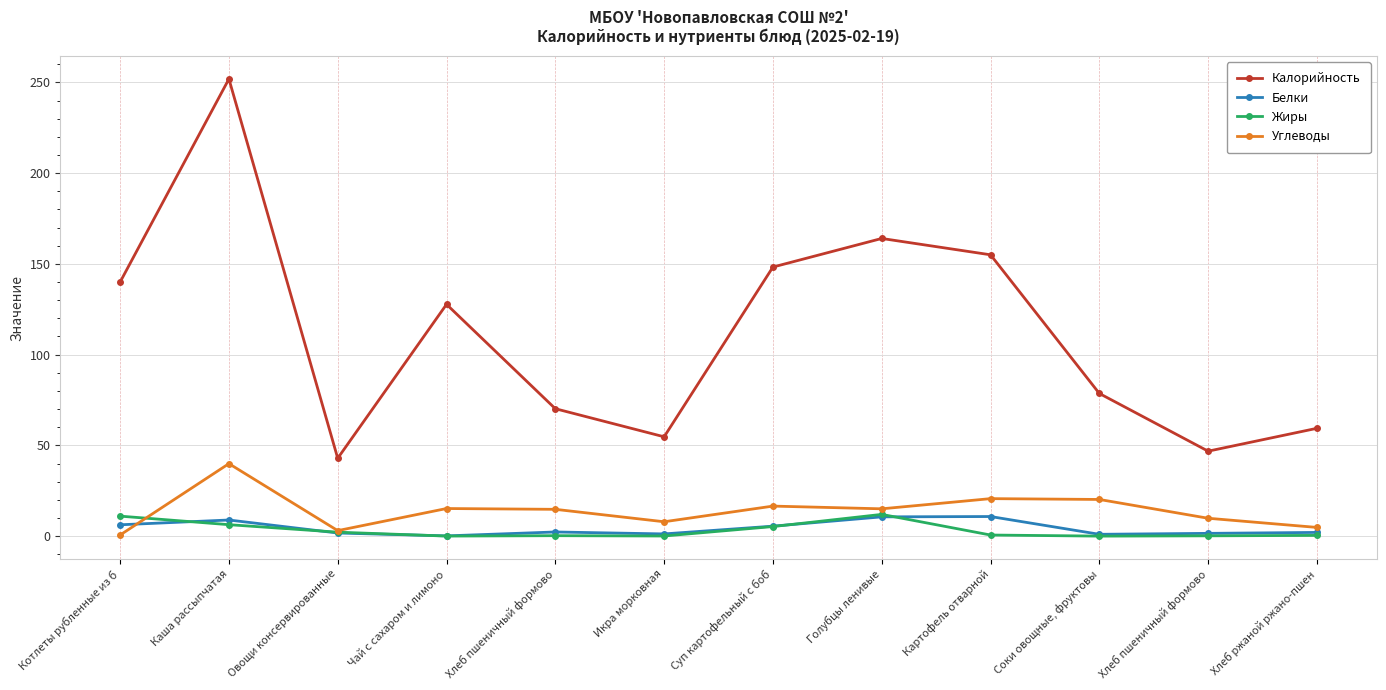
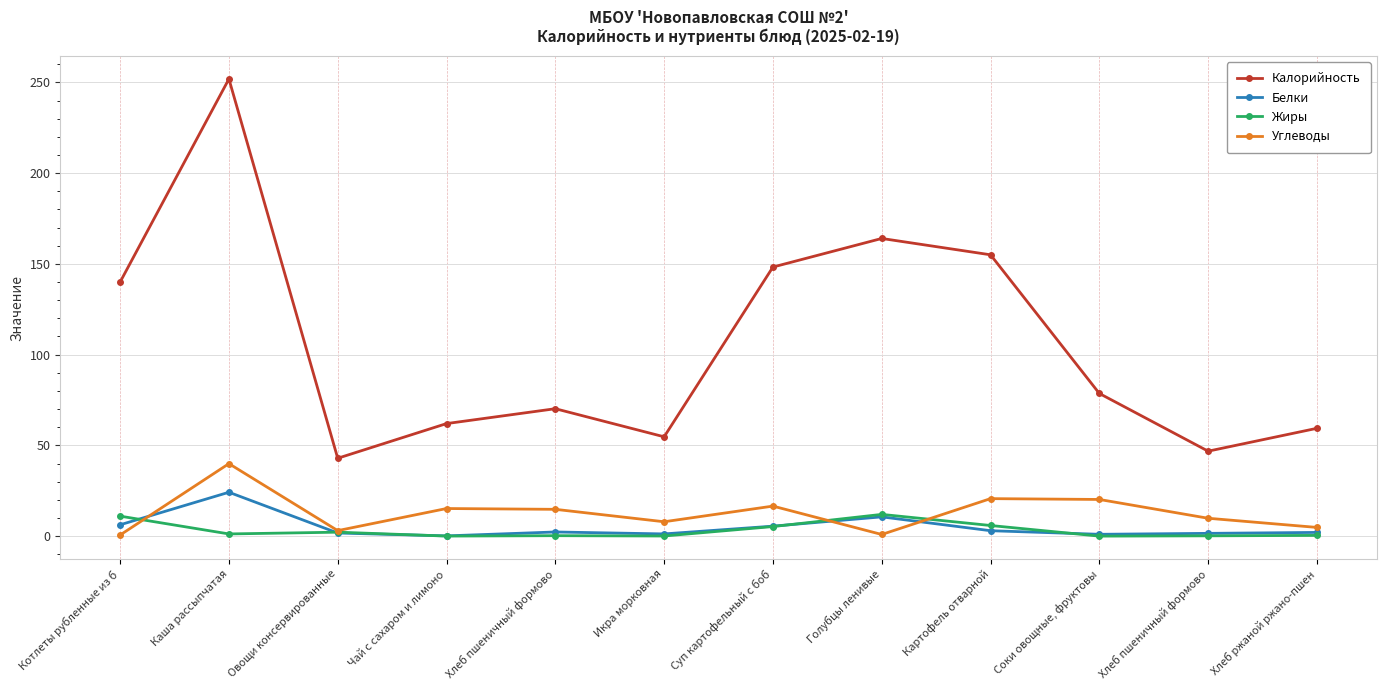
Белки, Каша рассыпчатая: 9 -> 24
Жиры, Каша рассыпчатая: 6 -> 1
Калорийность, Чай с сахаром и лимоно: 128 -> 62
Углеводы, Голубцы ленивые: 15 -> 1
Белки, Картофель отварной: 11 -> 3
Жиры, Картофель отварной: 1 -> 6
